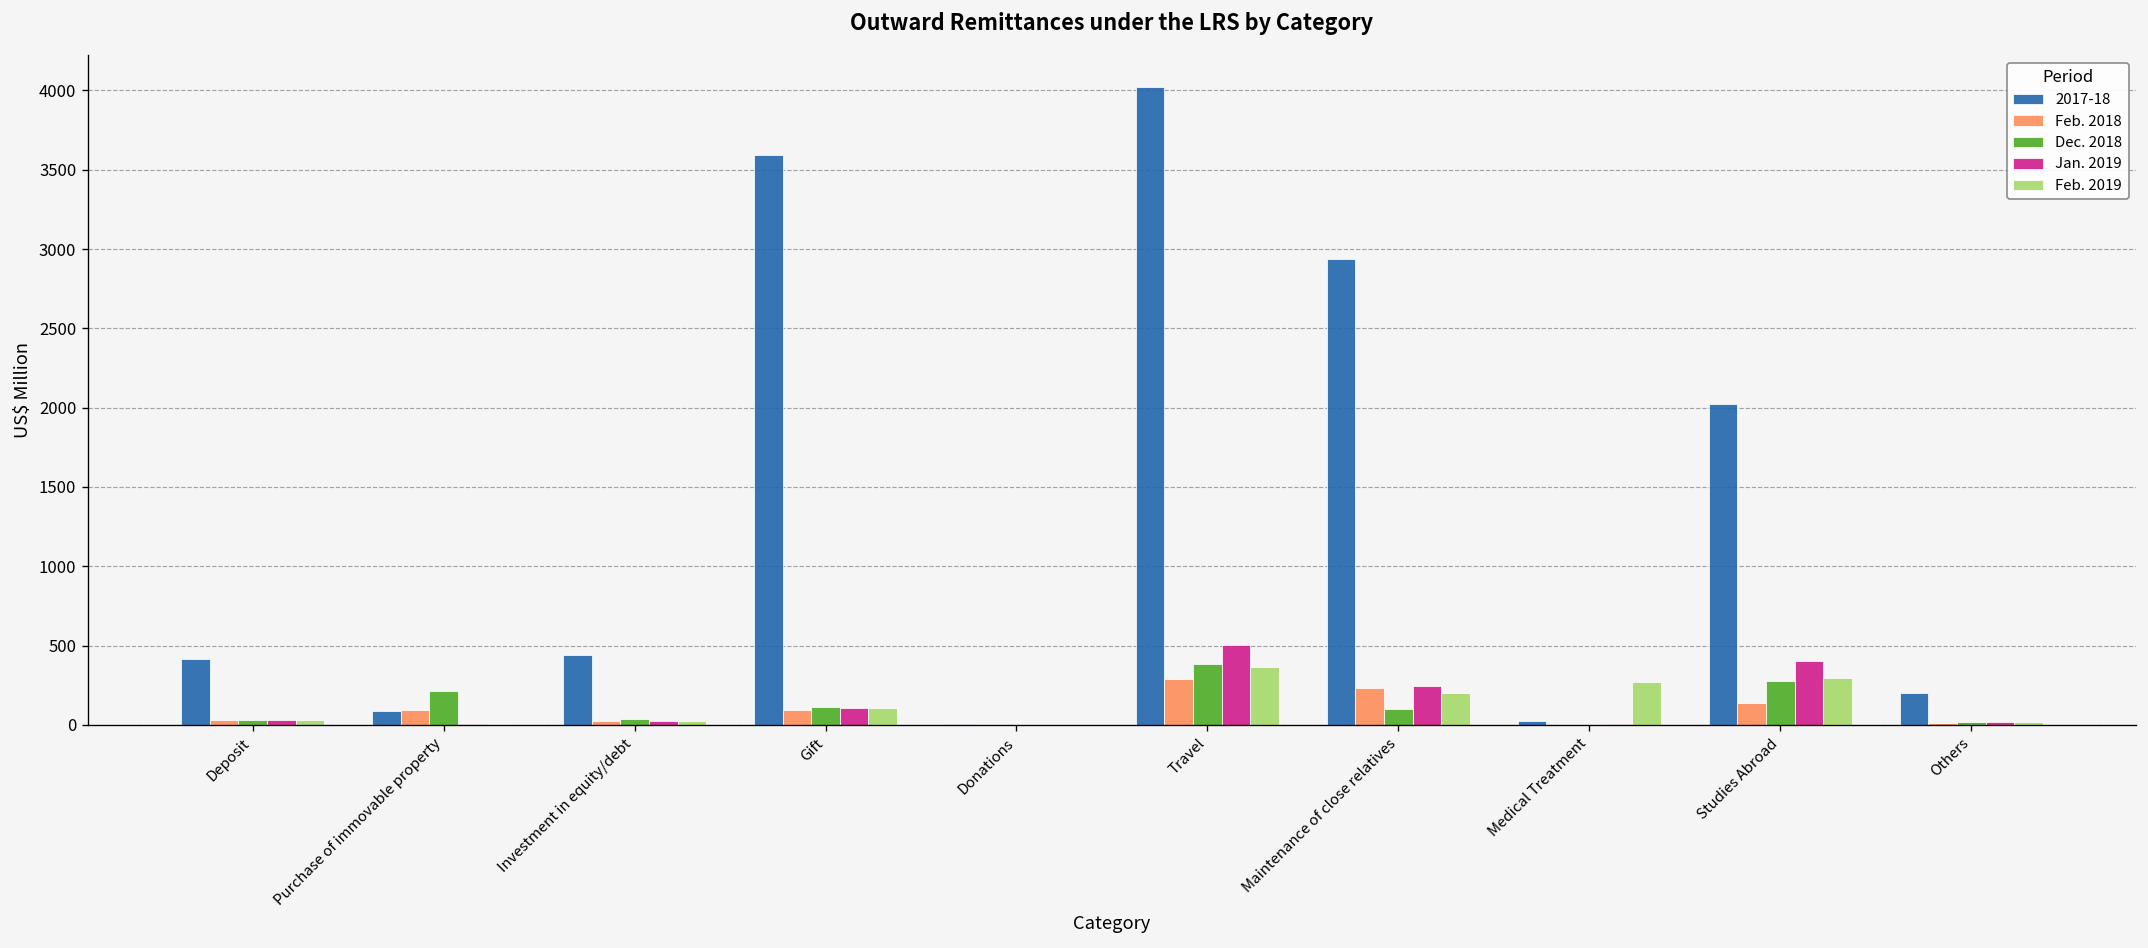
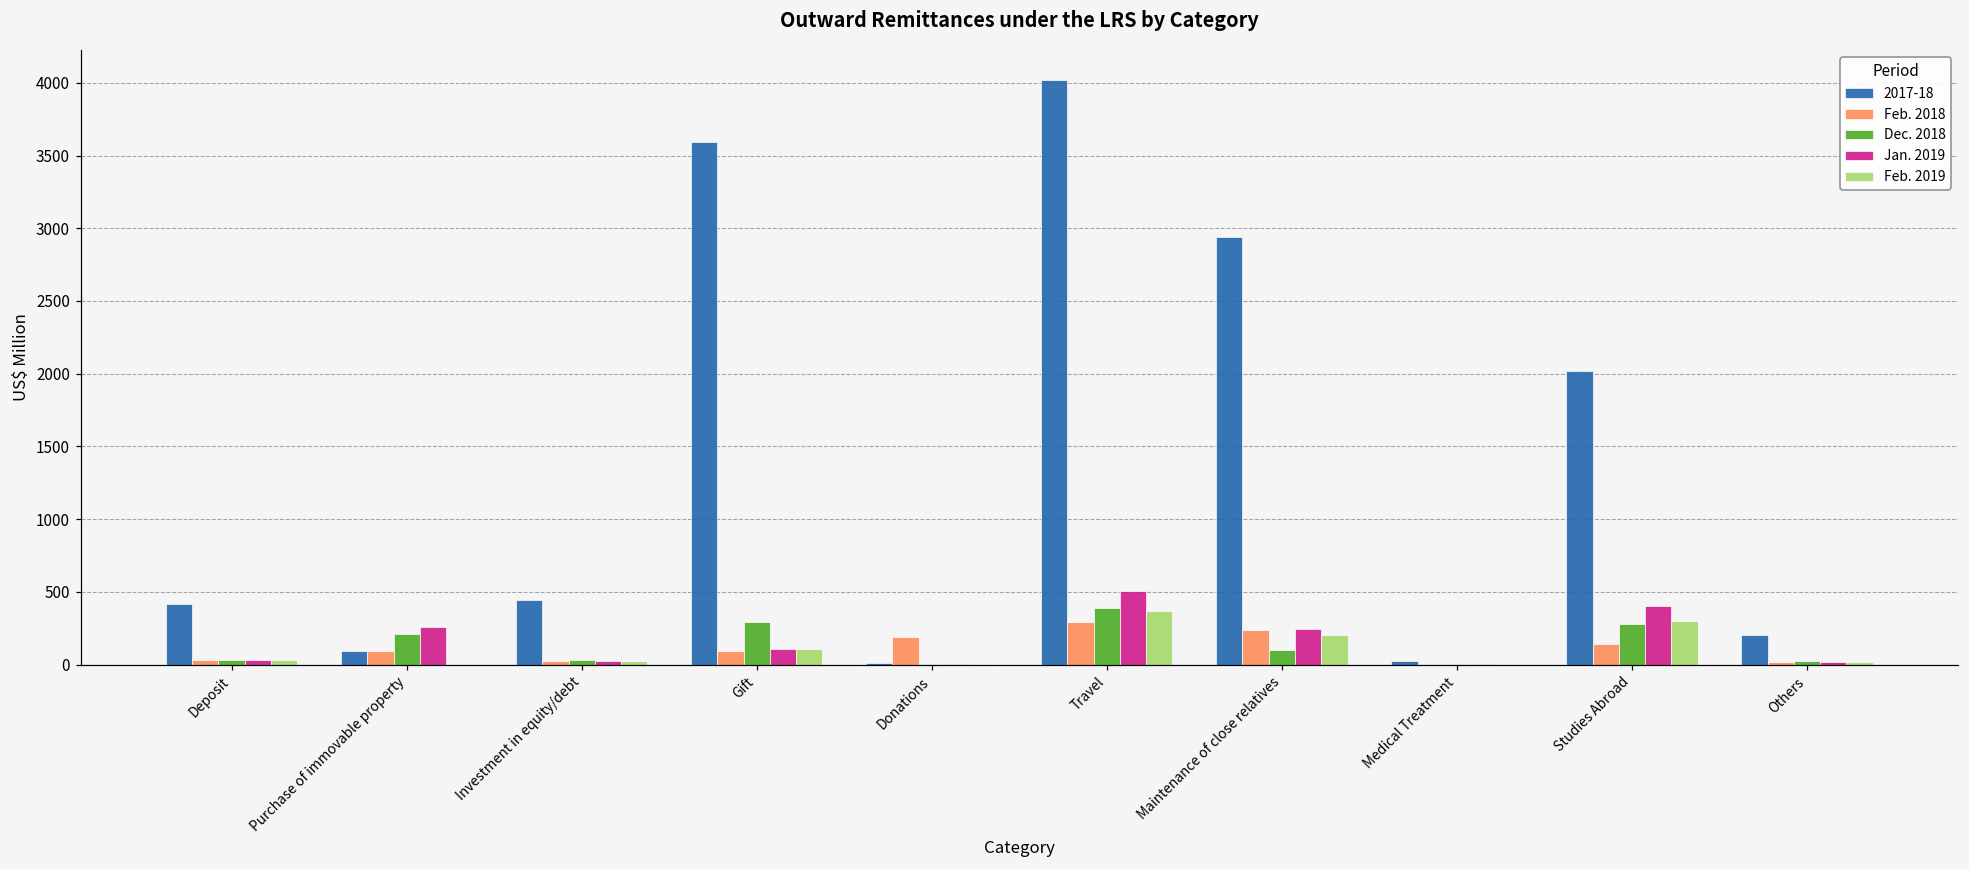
Jan. 2019, Purchase of immovable property: 0 -> 260
Dec. 2018, Gift: 110 -> 290
Feb. 2018, Donations: 0 -> 190
Feb. 2019, Medical Treatment: 270 -> 0
